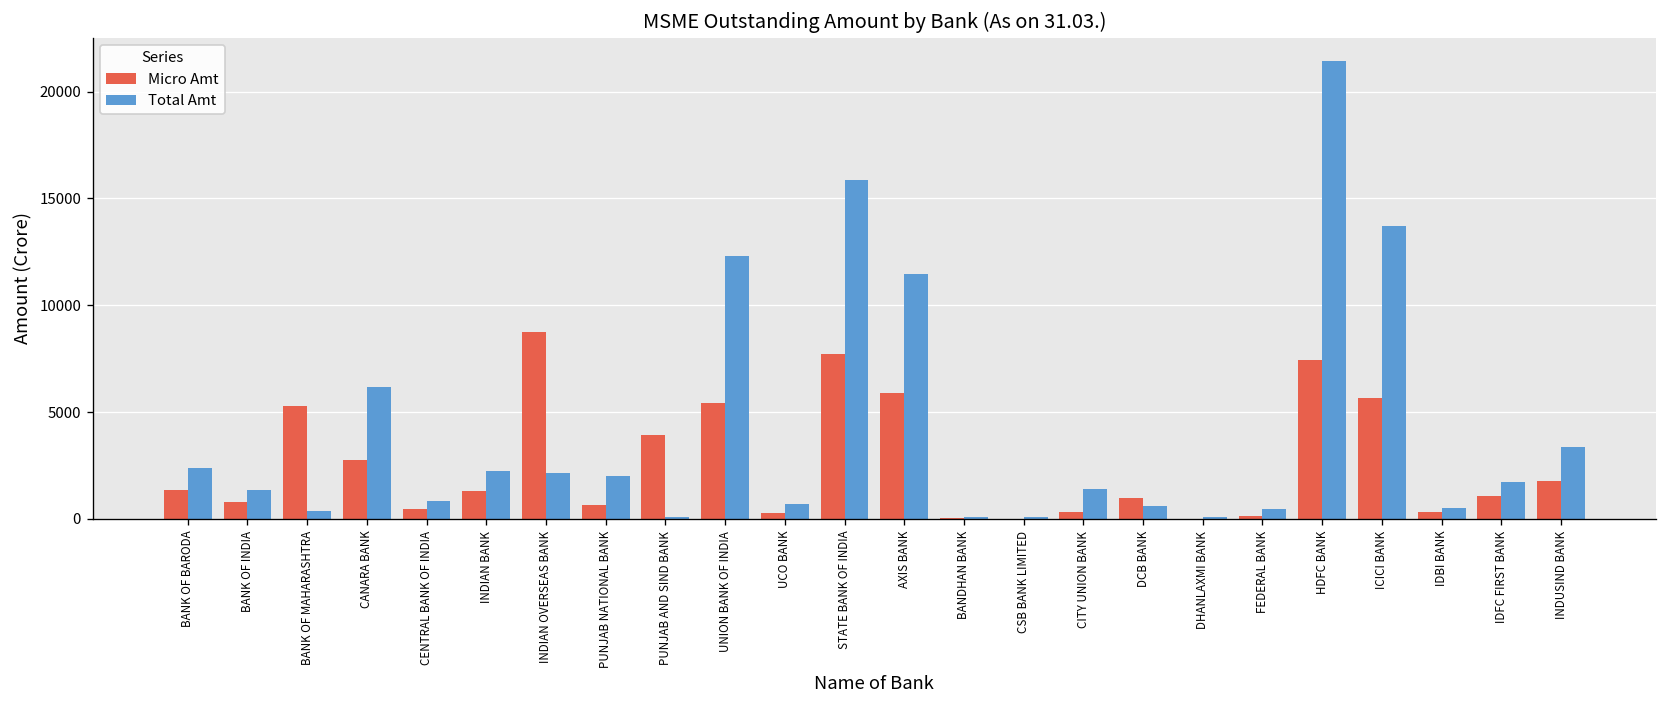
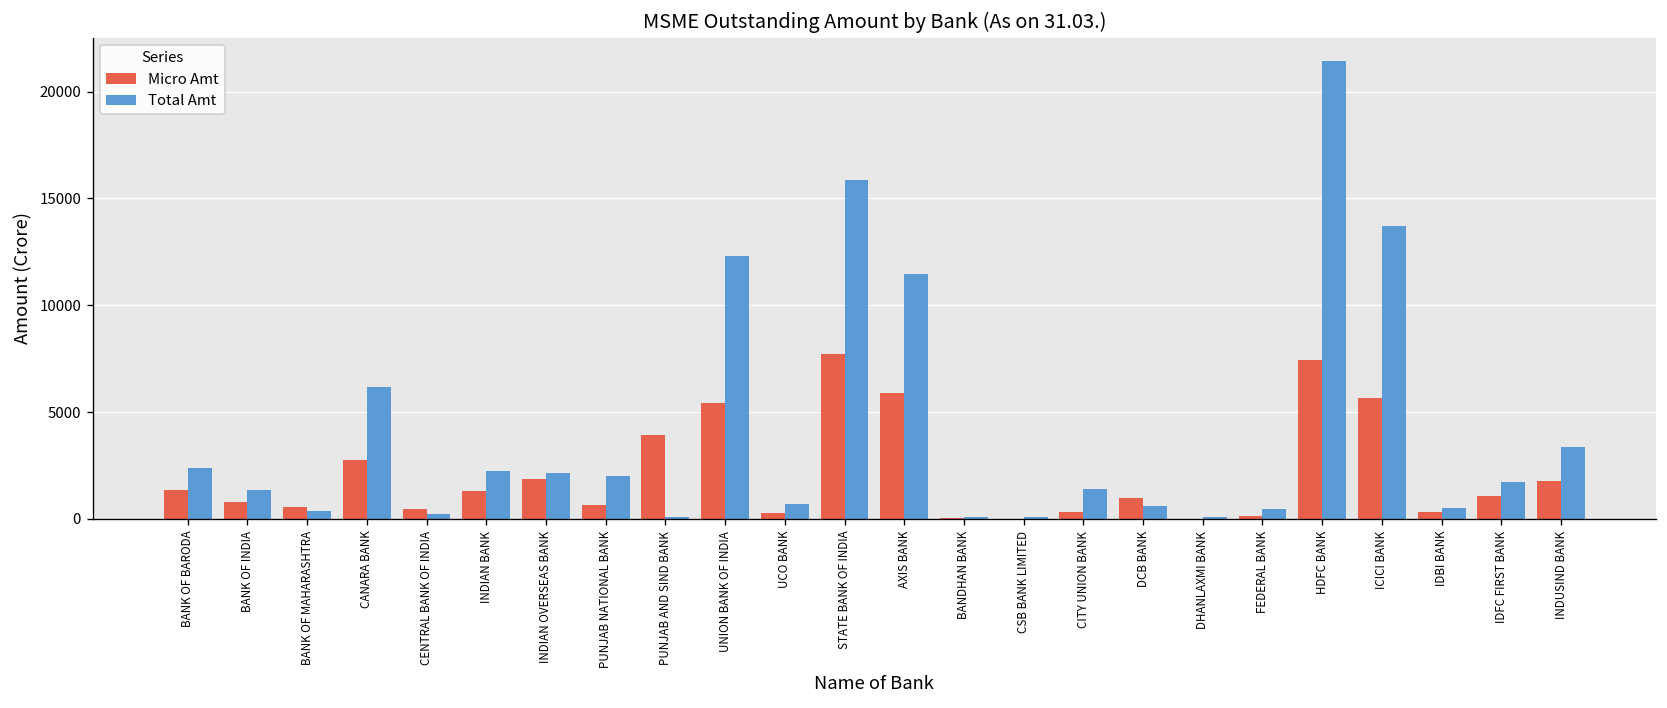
Micro Amt, BANK OF MAHARASHTRA: 5300 -> 600
Total Amt, CENTRAL BANK OF INDIA: 800 -> 200
Micro Amt, INDIAN OVERSEAS BANK: 8800 -> 1900
